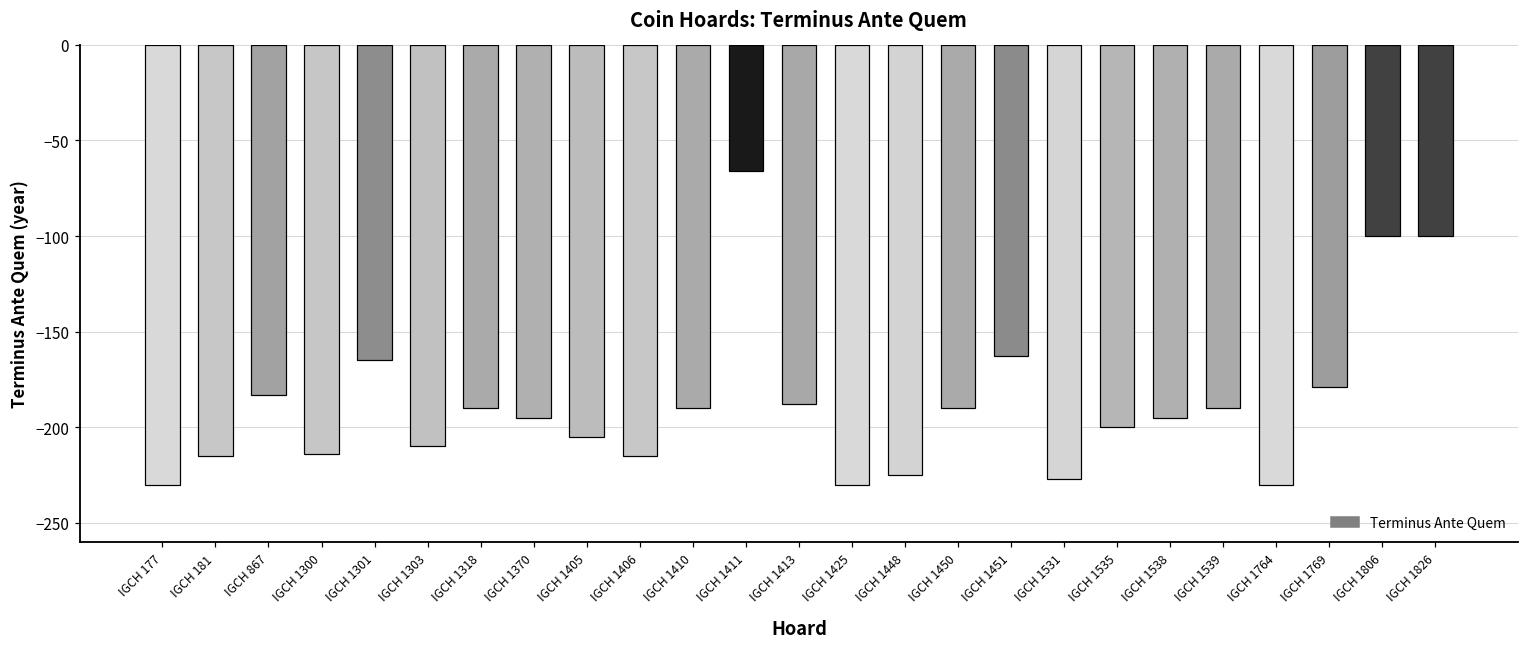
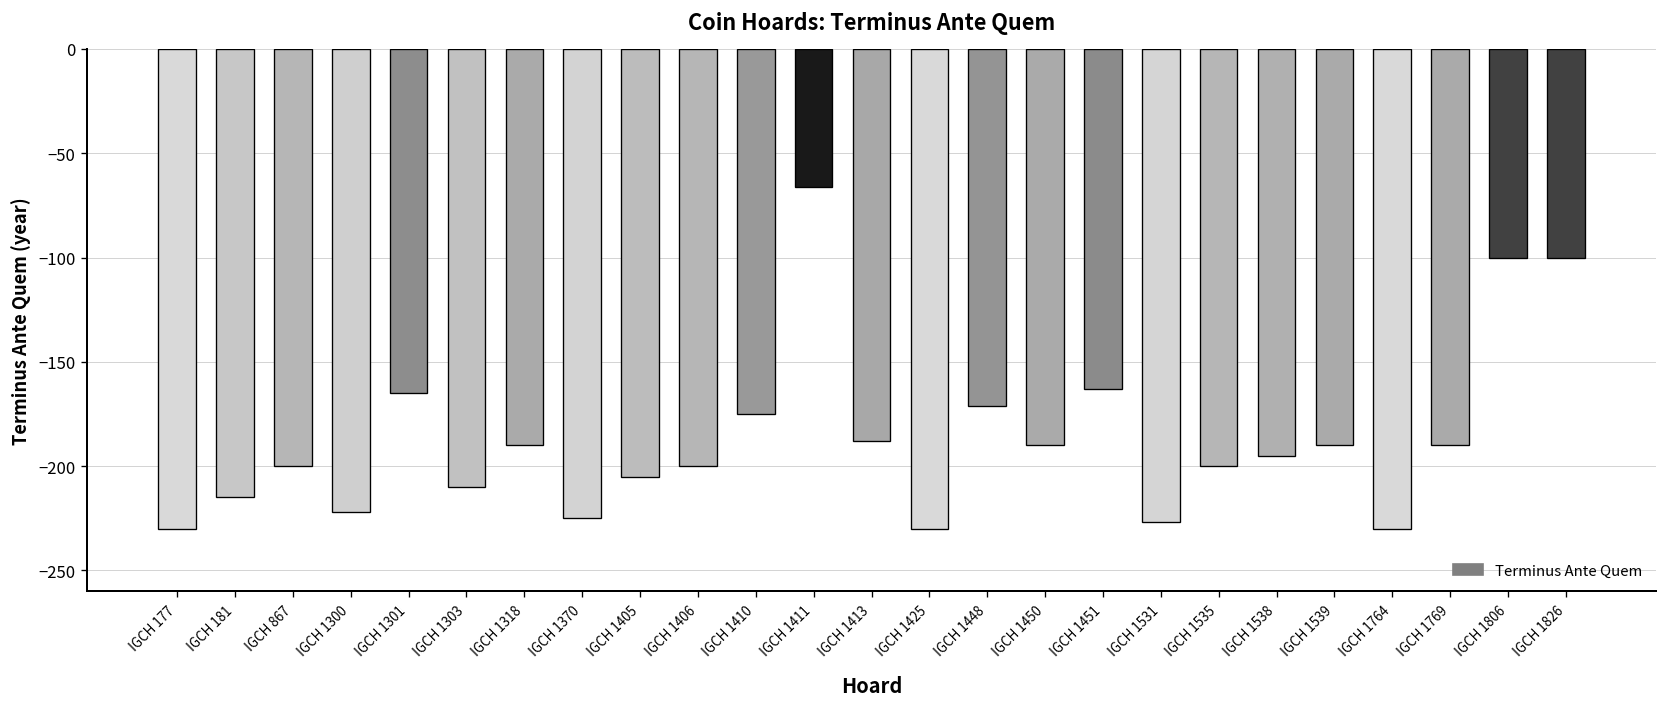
IGCH 867: -183 -> -200
IGCH 1300: -214 -> -222
IGCH 1370: -195 -> -225
IGCH 1406: -215 -> -200
IGCH 1410: -190 -> -175
IGCH 1448: -225 -> -171
IGCH 1769: -179 -> -190
